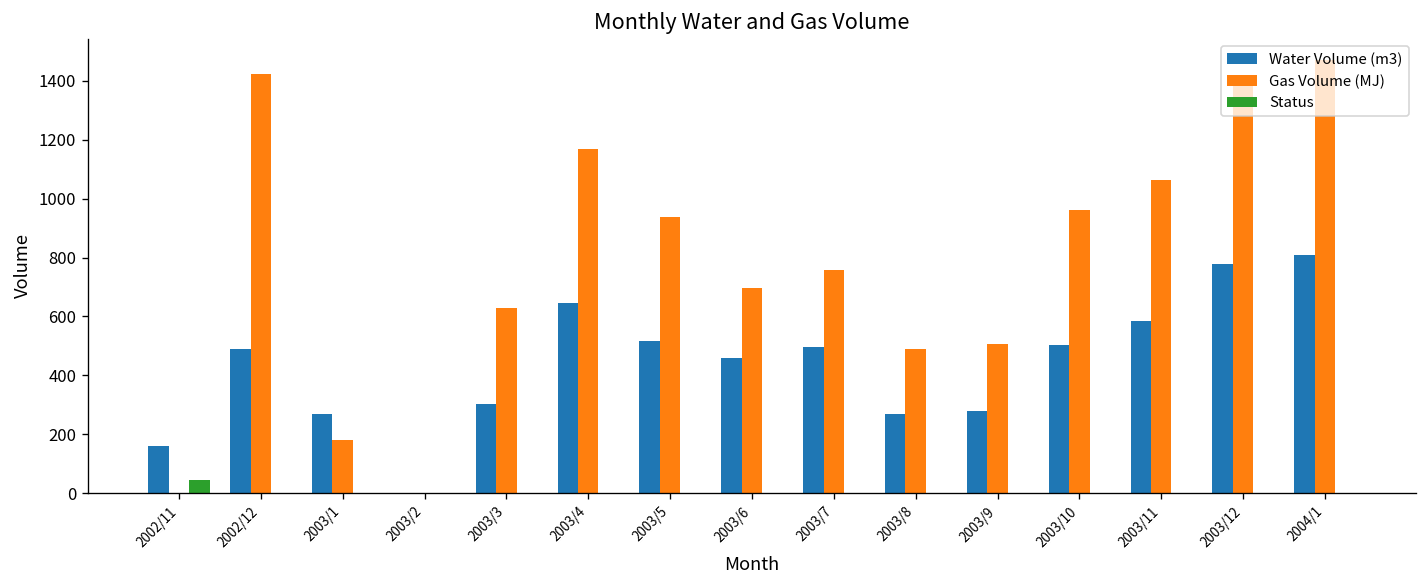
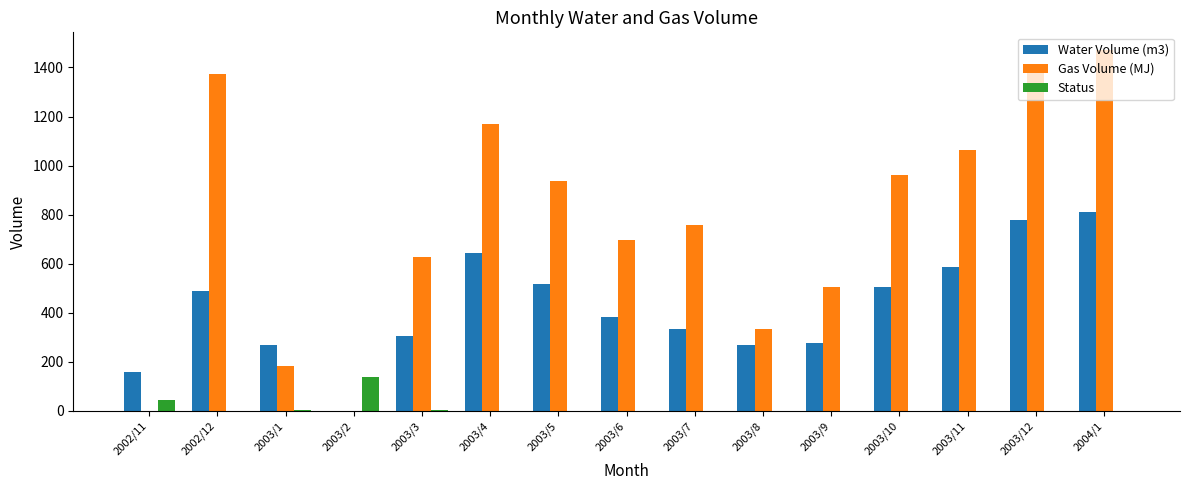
Gas Volume (MJ), 2002/12: 1420 -> 1370
Status, 2003/2: 0 -> 140
Water Volume (m3), 2003/6: 460 -> 380
Water Volume (m3), 2003/7: 500 -> 330
Gas Volume (MJ), 2003/8: 490 -> 330
